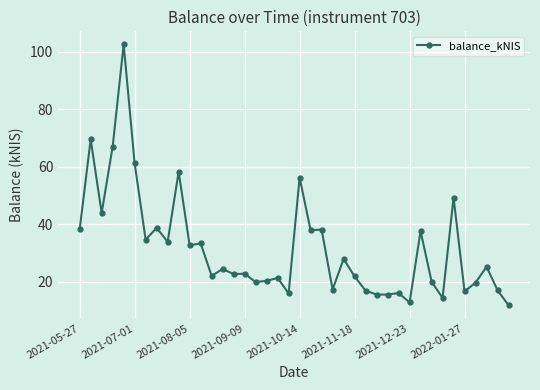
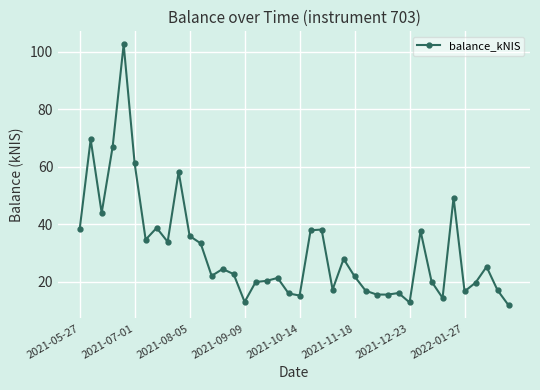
2021-08-05: 33 -> 36
2021-09-09: 23 -> 13
2021-10-14: 56 -> 15
